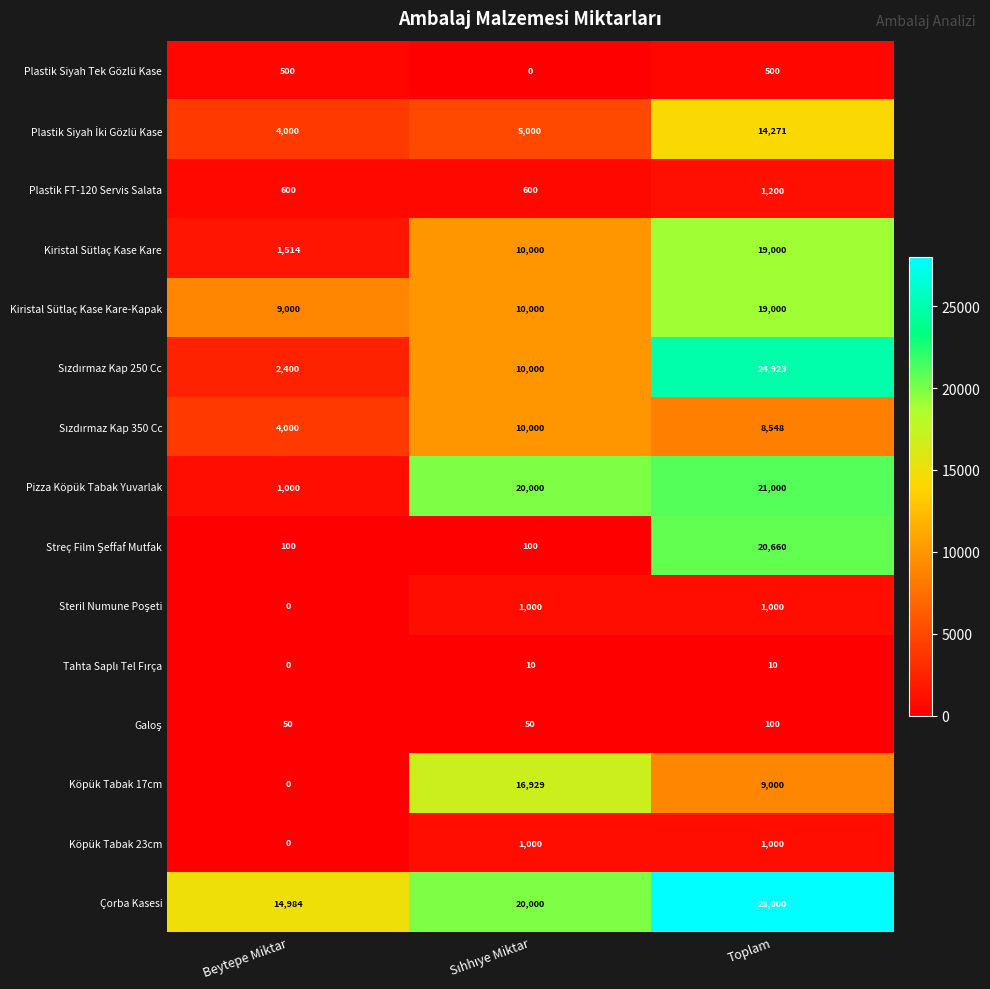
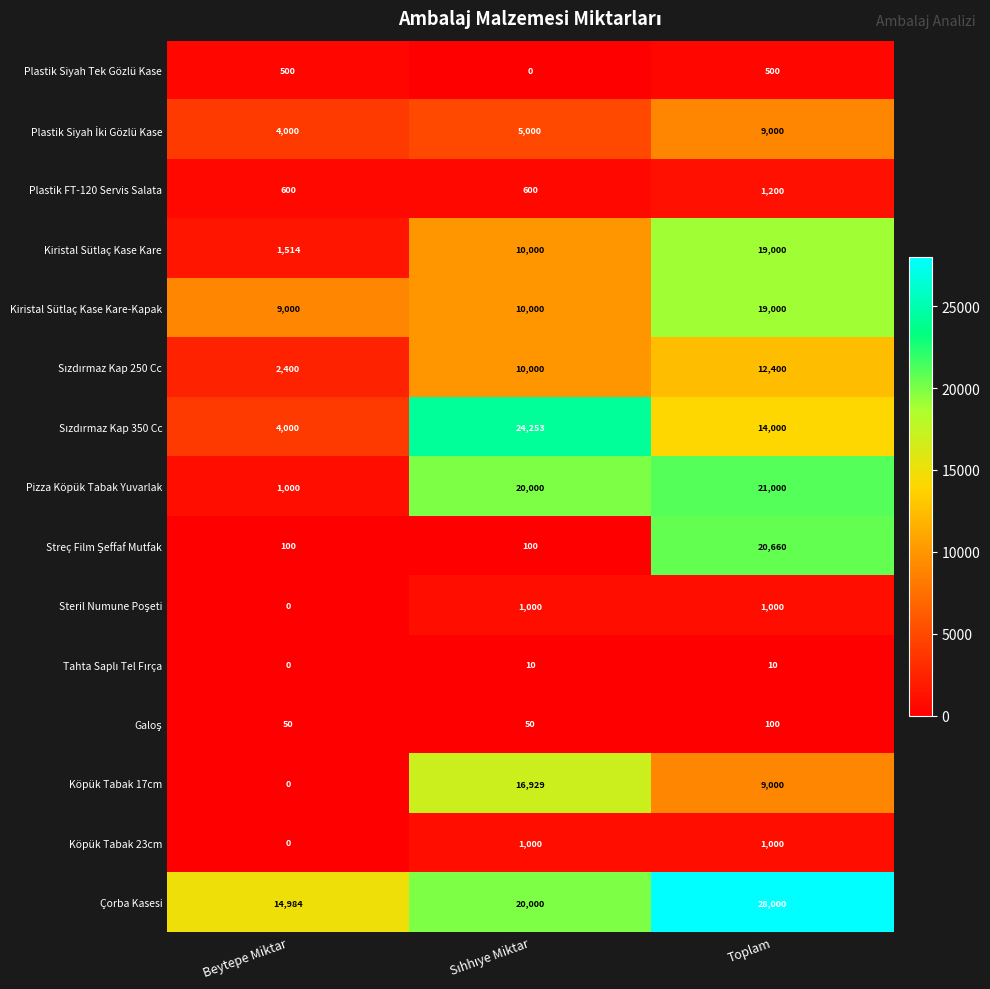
Plastik Siyah İki Gözlü Kase, Toplam: 14,271 -> 9,000
Sızdırmaz Kap 250 Cc, Toplam: 24,923 -> 12,400
Sızdırmaz Kap 350 Cc, Sıhhıye Miktar: 10,000 -> 24,253
Sızdırmaz Kap 350 Cc, Toplam: 8,548 -> 14,000
